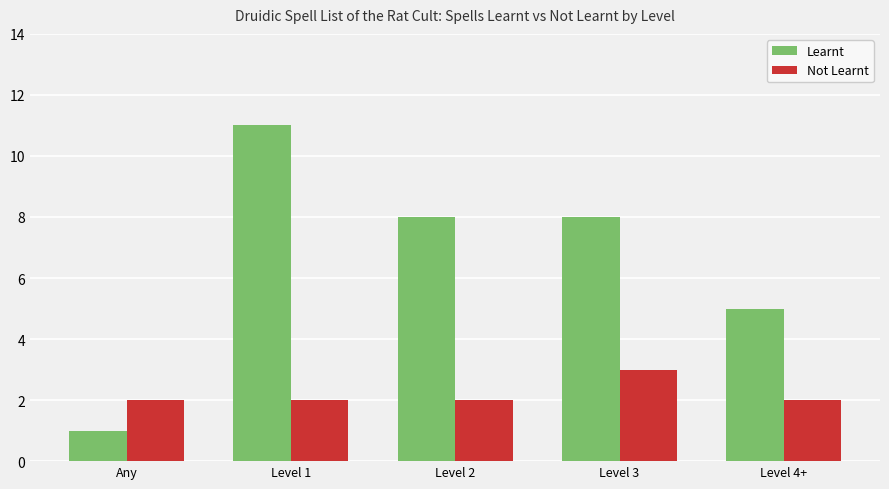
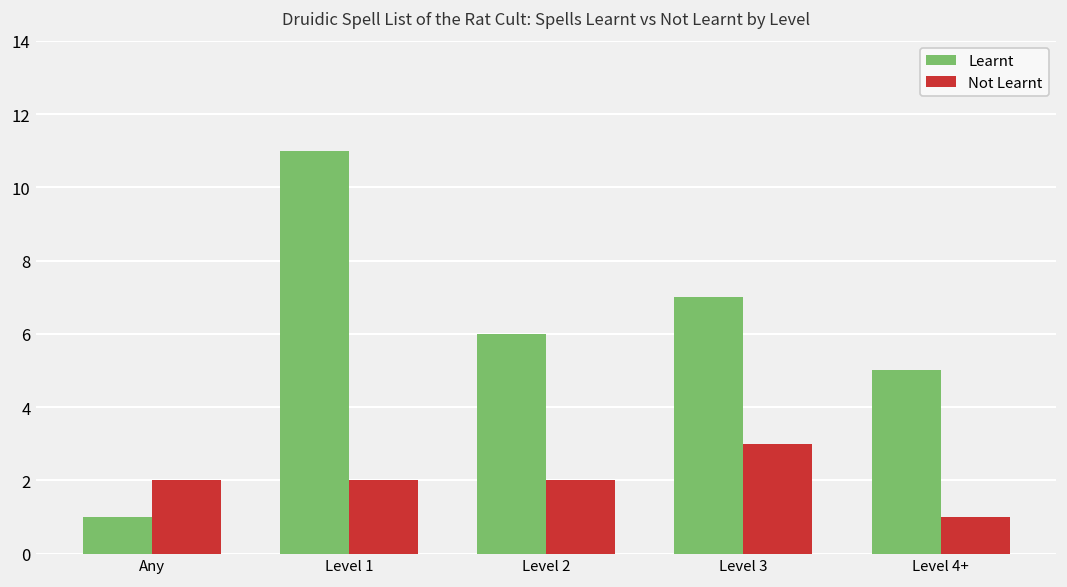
Learnt, Level 2: 8 -> 6
Learnt, Level 3: 8 -> 7
Not Learnt, Level 4+: 2 -> 1
